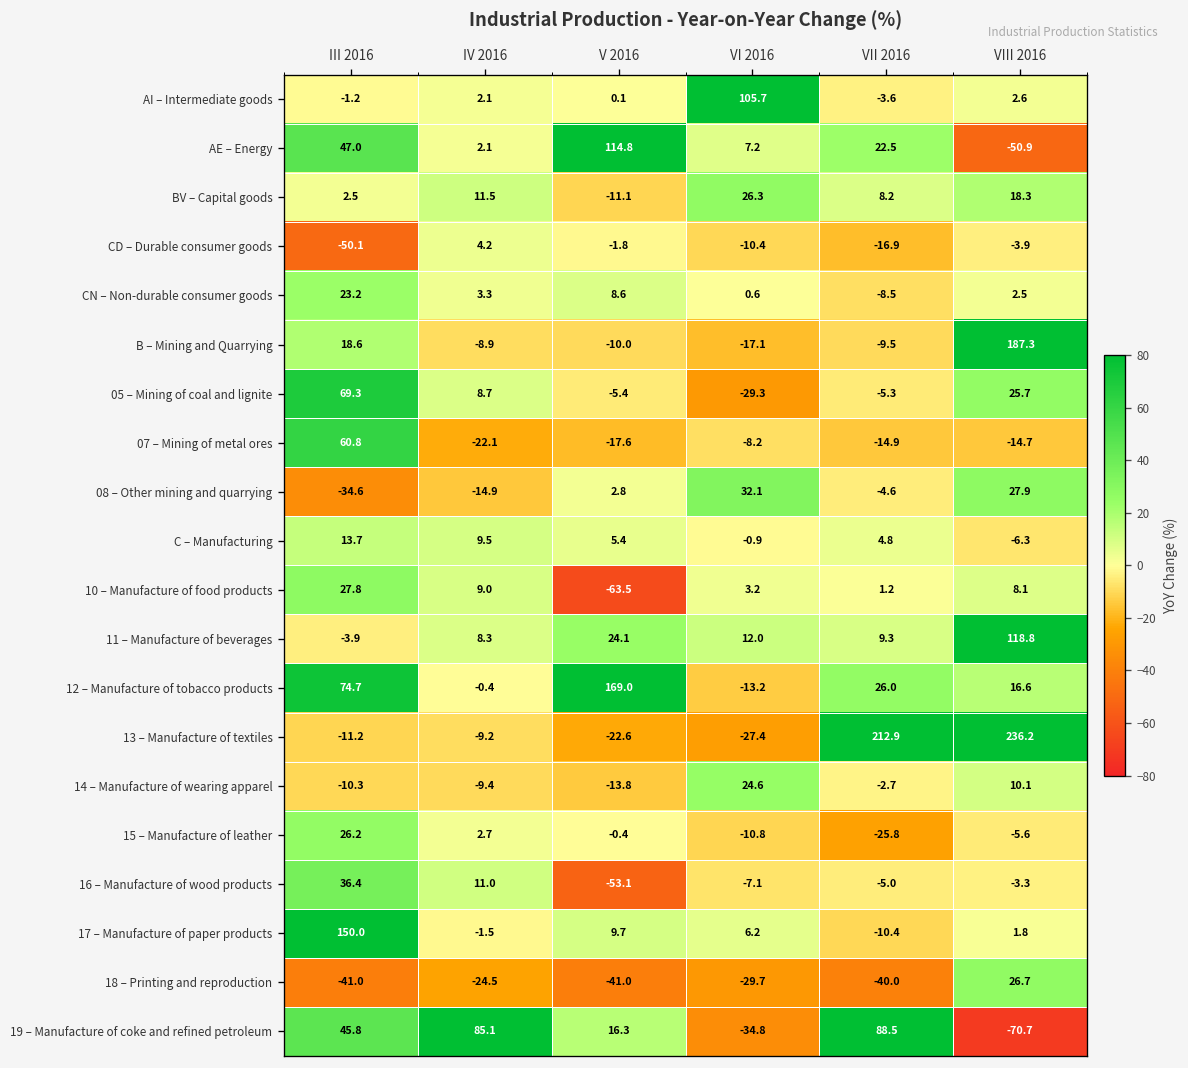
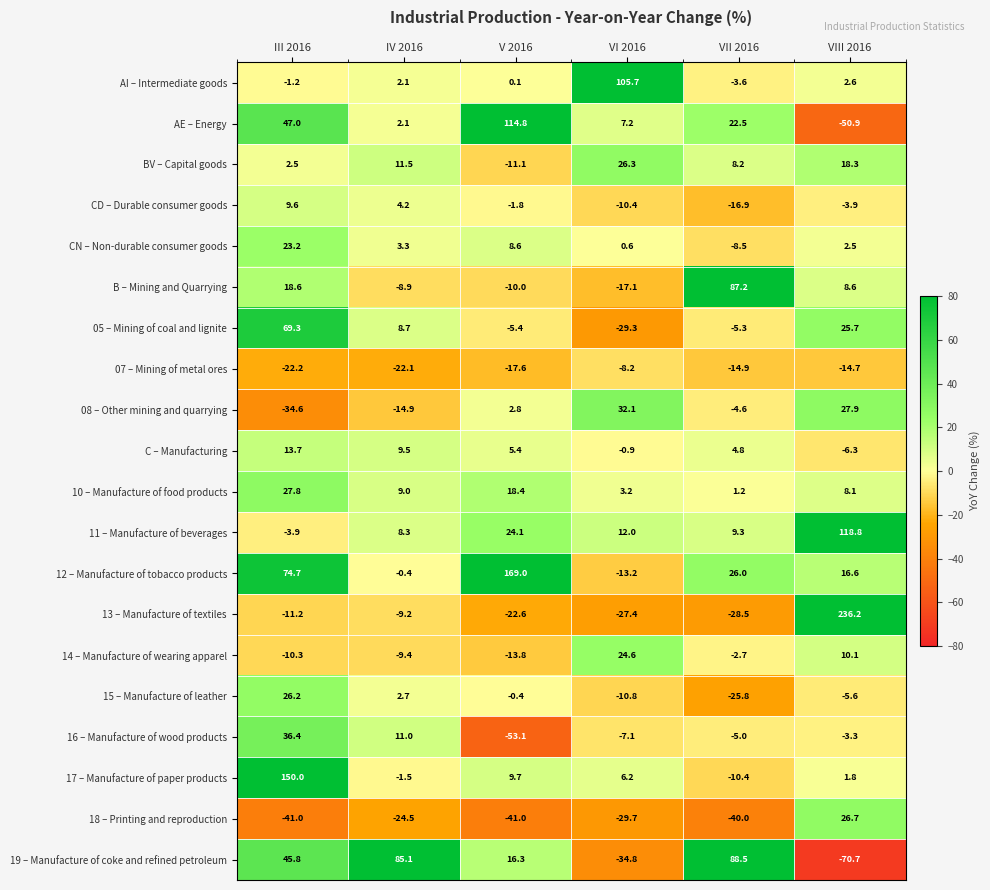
CD – Durable consumer goods, III 2016: -50.1 -> 9.6
B – Mining and Quarrying, VII 2016: -9.5 -> 87.2
B – Mining and Quarrying, VIII 2016: 187.3 -> 8.6
07 – Mining of metal ores, III 2016: 60.8 -> -22.2
10 – Manufacture of food products, V 2016: -63.5 -> 18.4
13 – Manufacture of textiles, VII 2016: 212.9 -> -28.5
